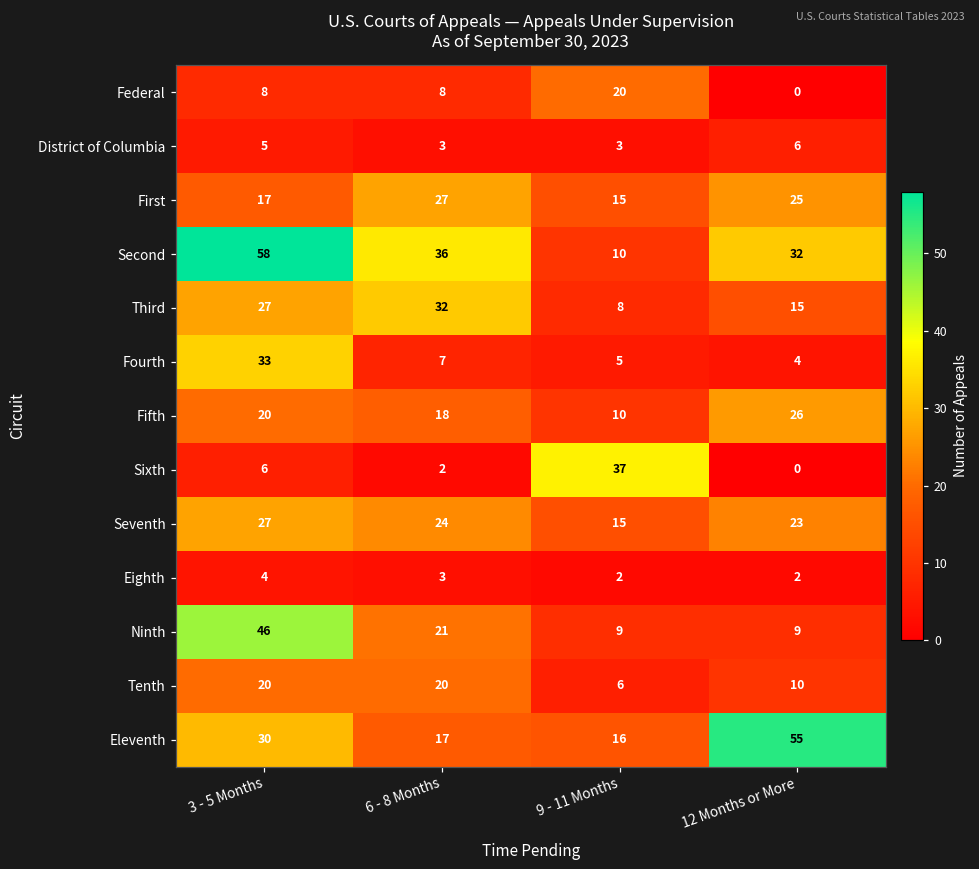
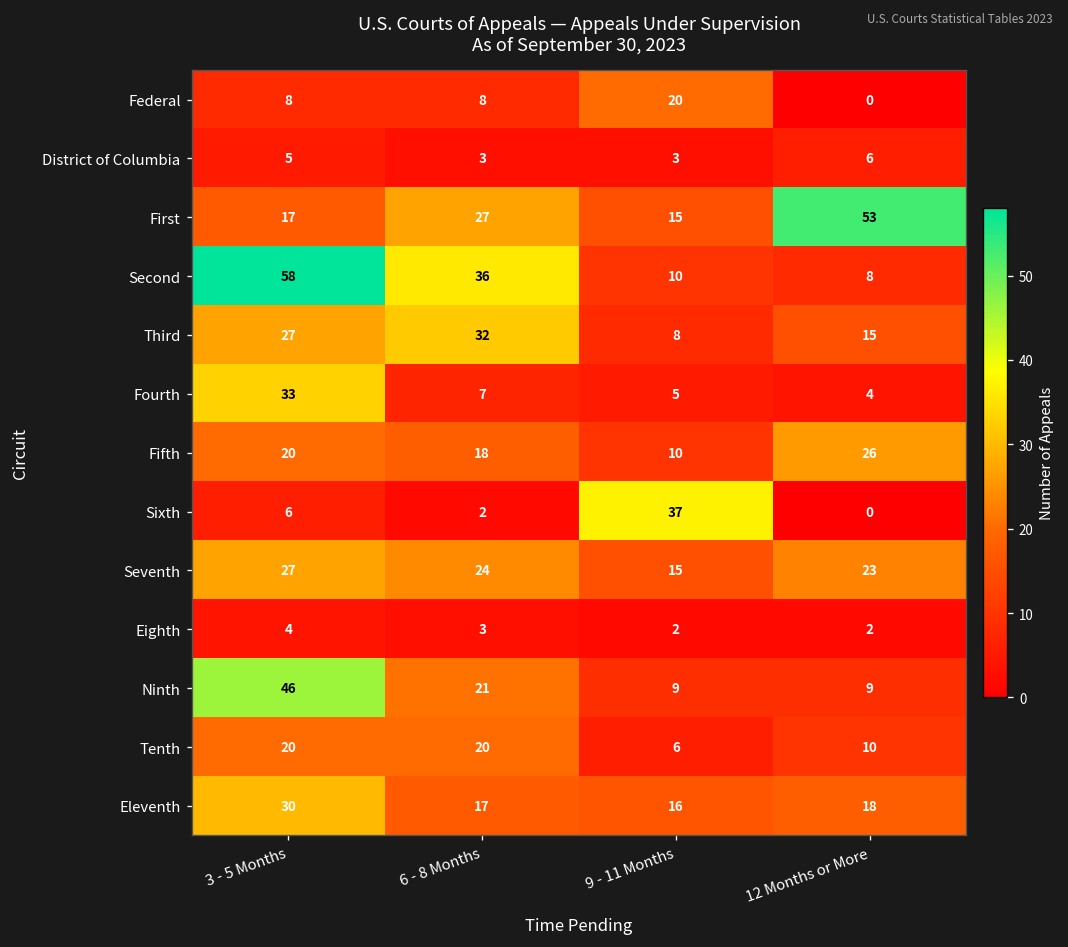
First, 12 Months or More: 25 -> 53
Second, 12 Months or More: 32 -> 8
Eleventh, 12 Months or More: 55 -> 18
